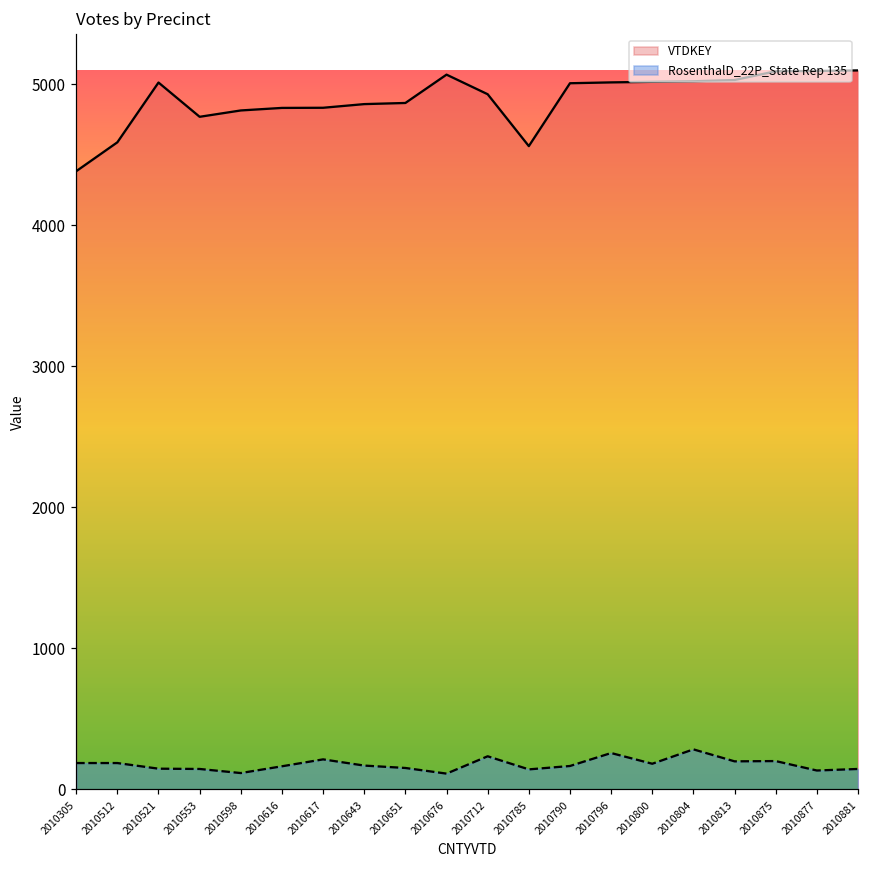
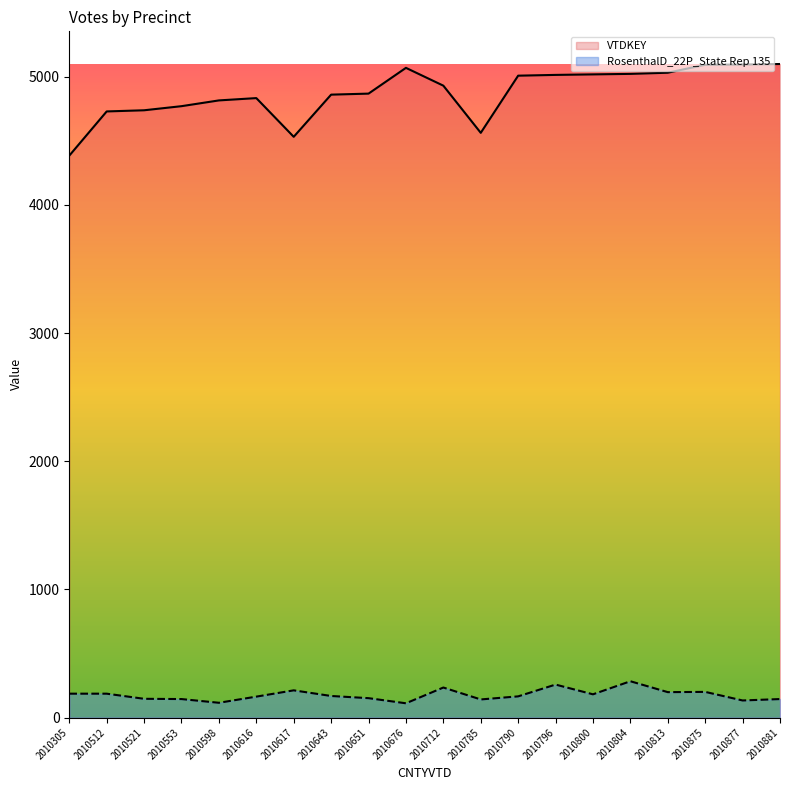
VTDKEY, 2010512: 4590 -> 4730
VTDKEY, 2010521: 5010 -> 4740
VTDKEY, 2010617: 4830 -> 4530
